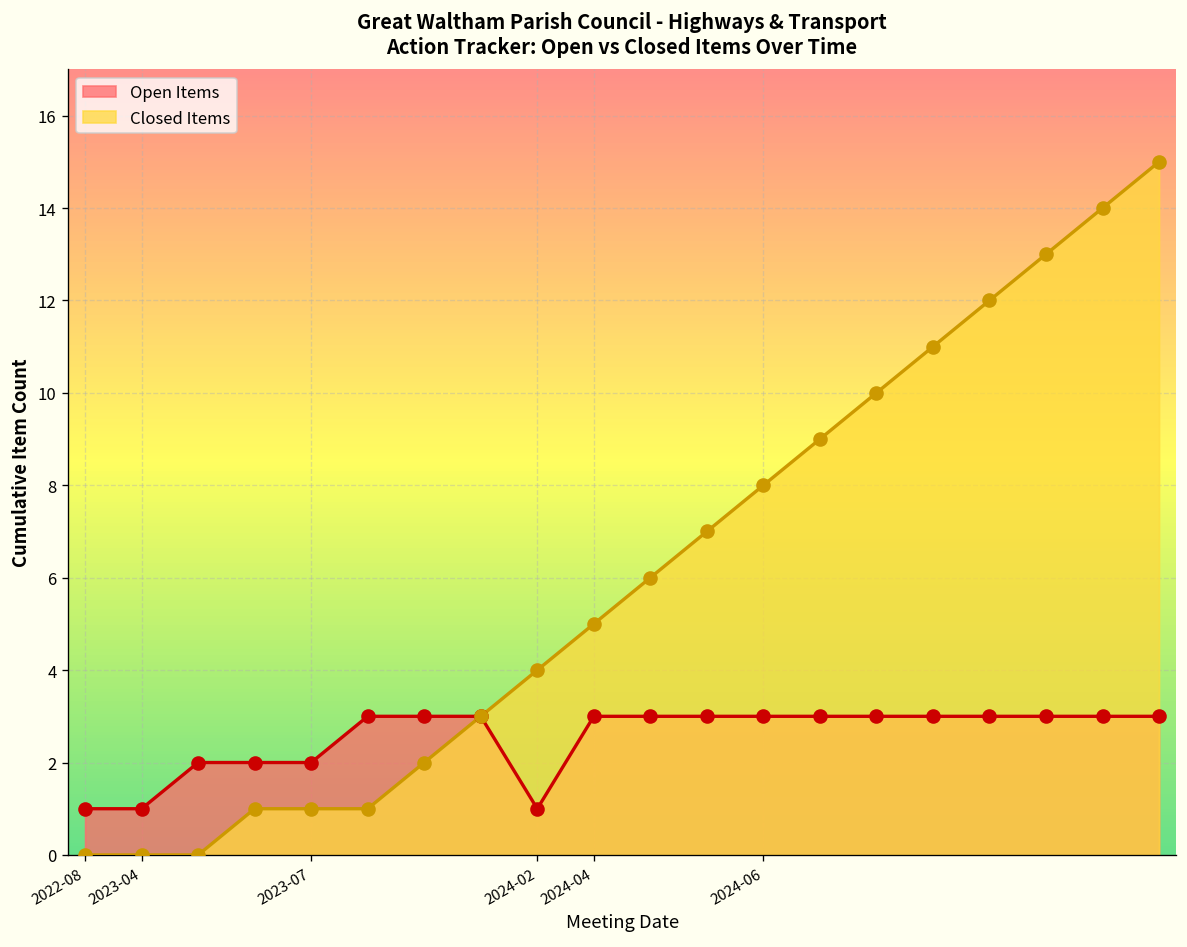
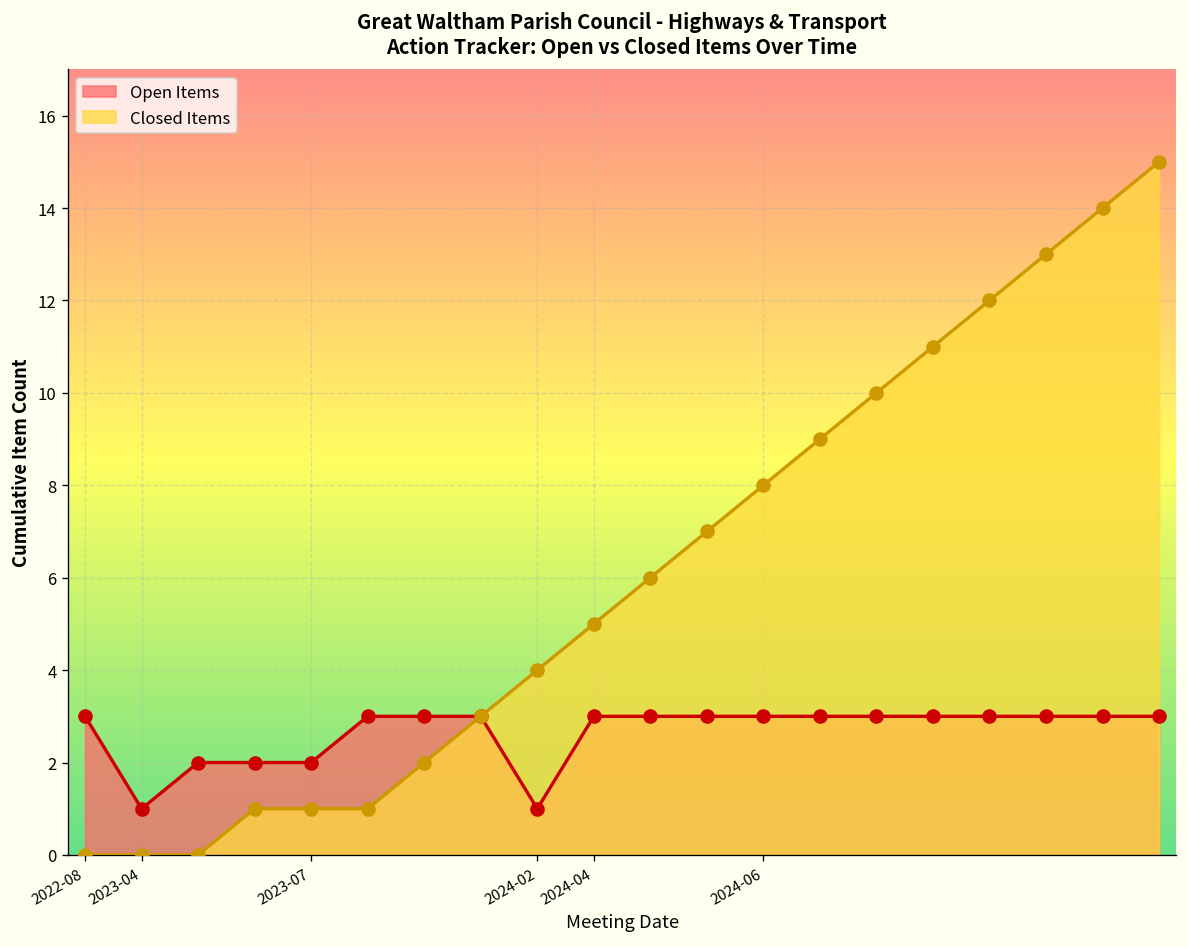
Open Items, 2022-08: 1 -> 3
